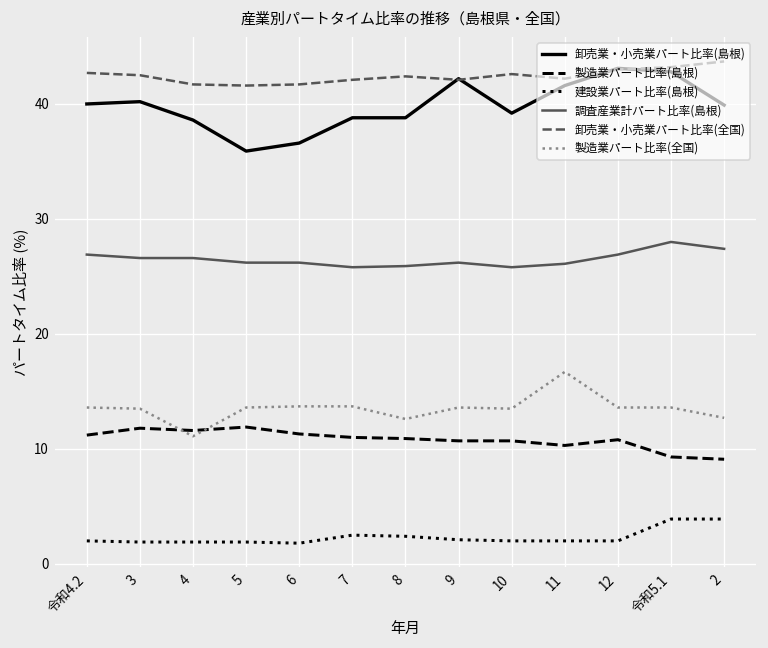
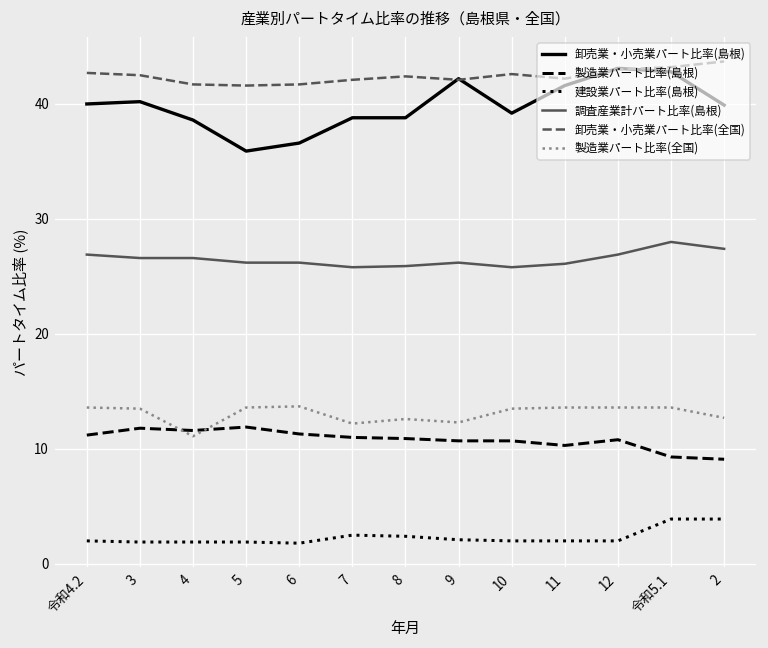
製造業パート比率(全国), 7: 14 -> 12
製造業パート比率(全国), 9: 14 -> 12
製造業パート比率(全国), 11: 17 -> 14
